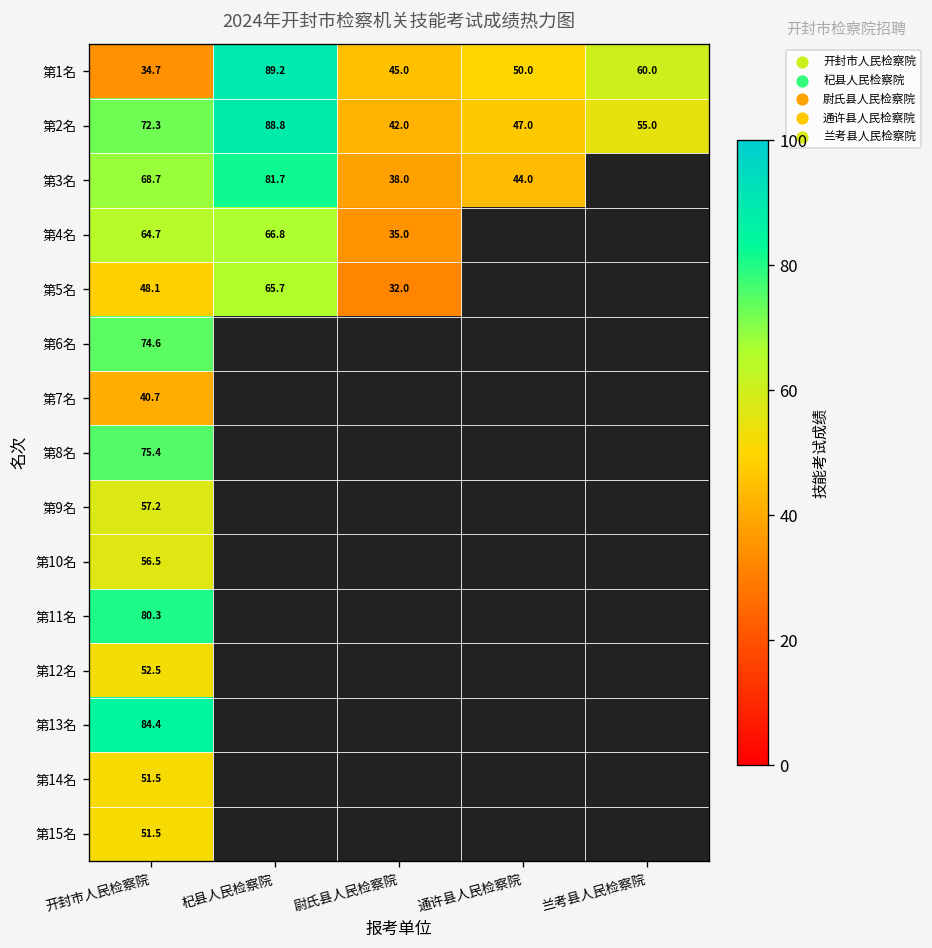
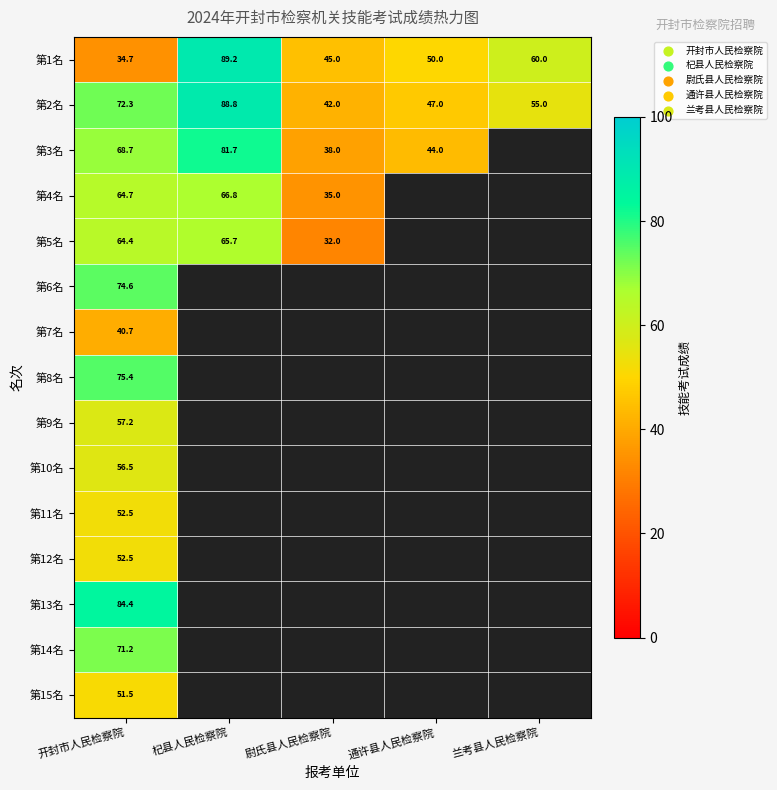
第5名, 开封市人民检察院: 48.1 -> 64.4
第11名, 开封市人民检察院: 80.3 -> 52.5
第14名, 开封市人民检察院: 51.5 -> 71.2
